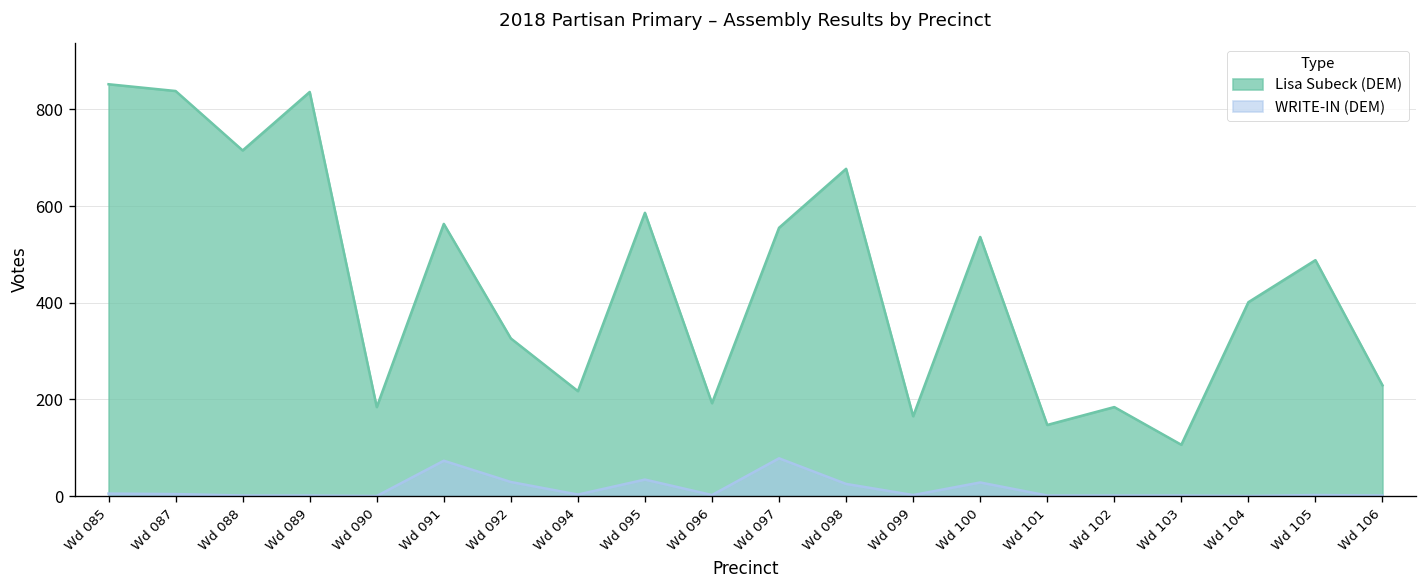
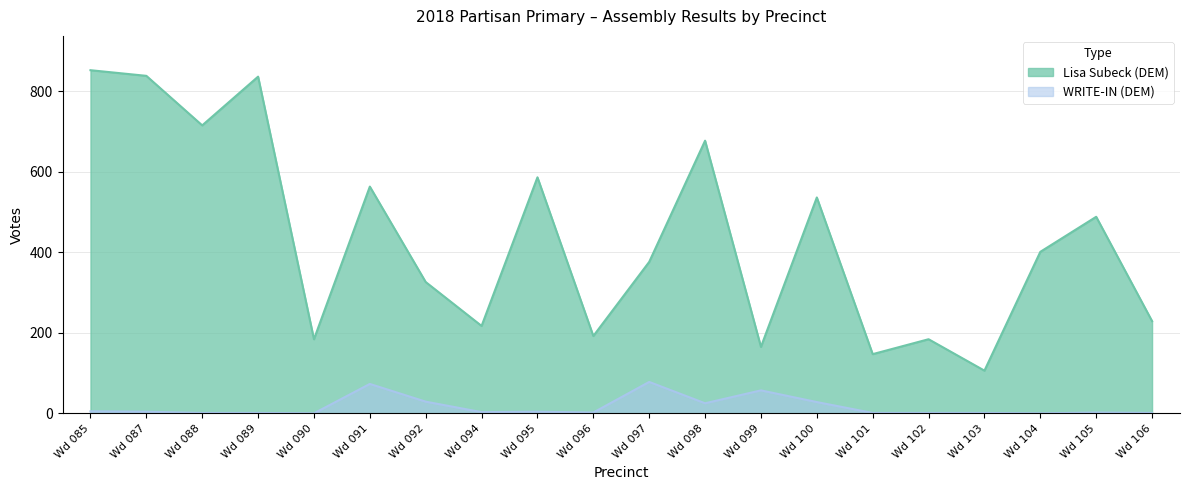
WRITE-IN (DEM), Wd 095: 30 -> 0
Lisa Subeck (DEM), Wd 097: 560 -> 380
WRITE-IN (DEM), Wd 099: 0 -> 60
